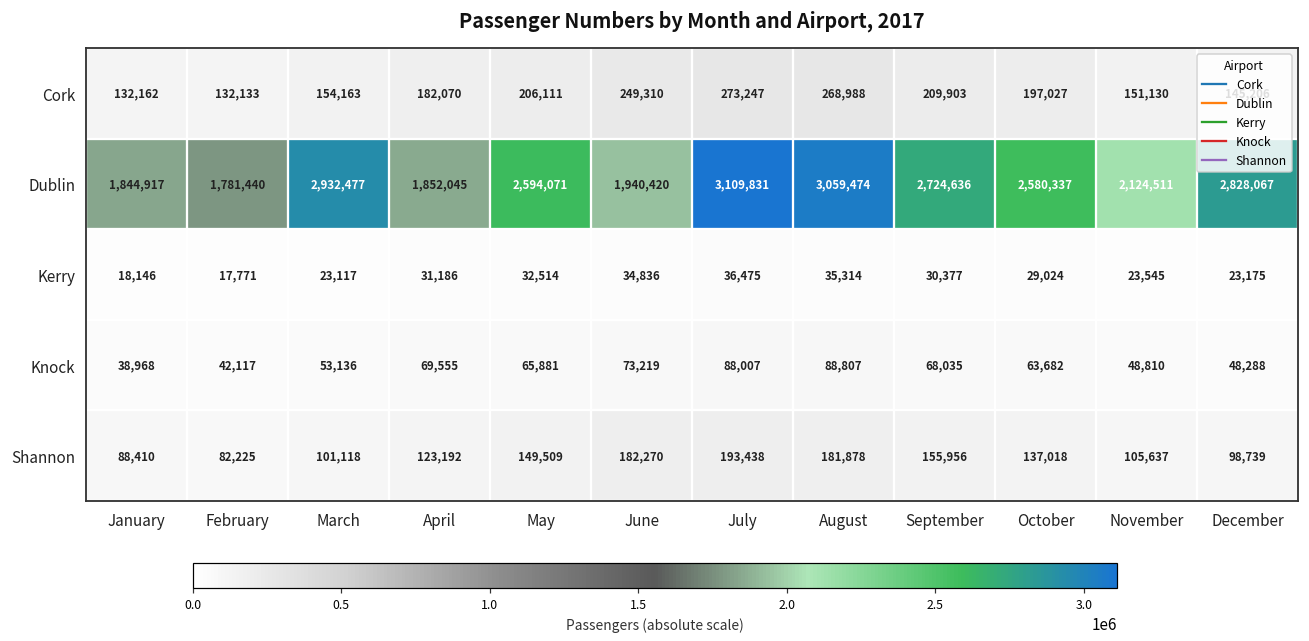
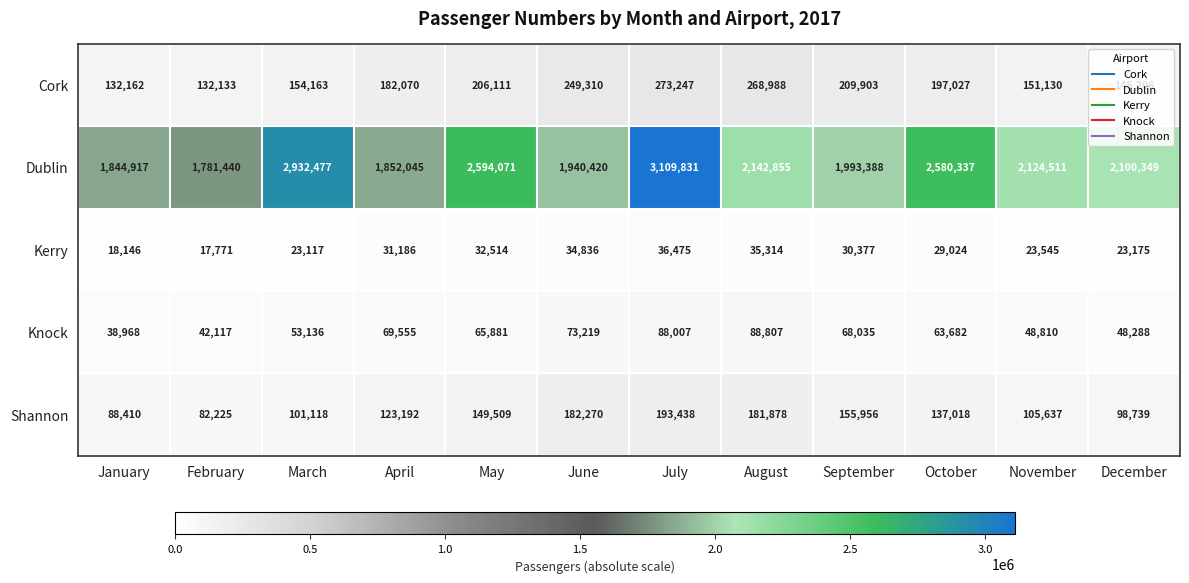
Dublin, August: 3,059,474 -> 2,142,855
Dublin, September: 2,724,636 -> 1,993,388
Dublin, December: 2,828,067 -> 2,100,349
